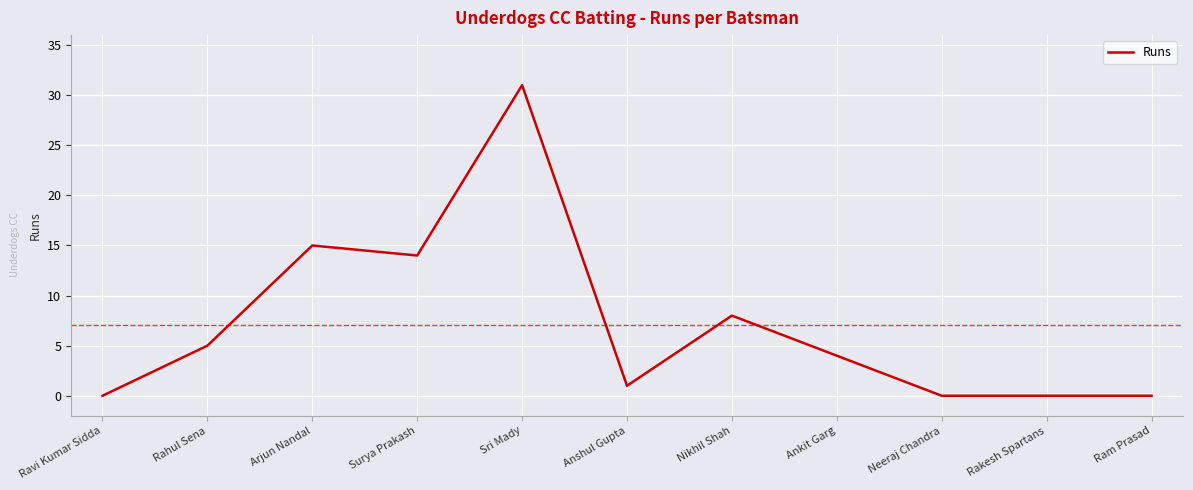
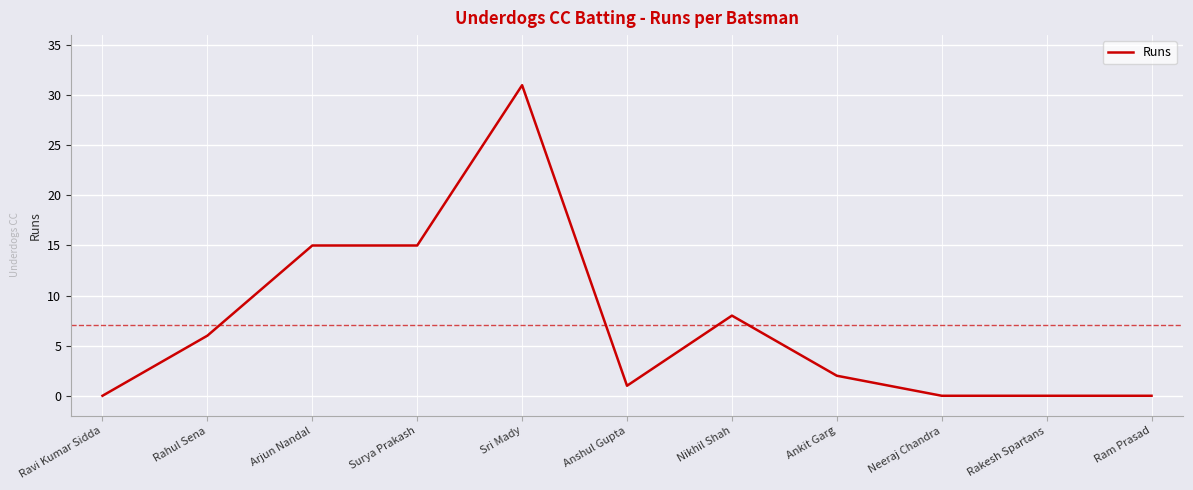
Rahul Sena: 5 -> 6
Surya Prakash: 14 -> 15
Ankit Garg: 4 -> 2
